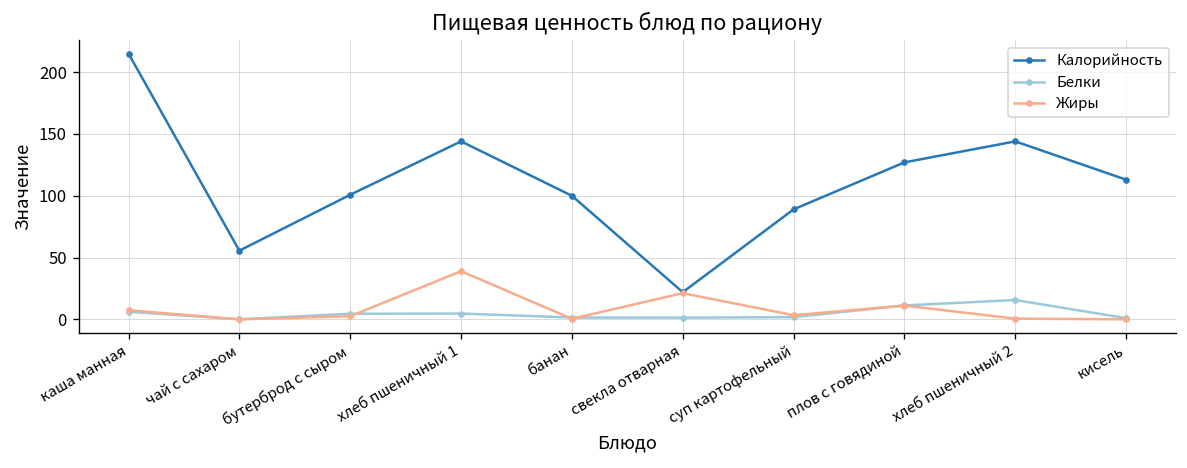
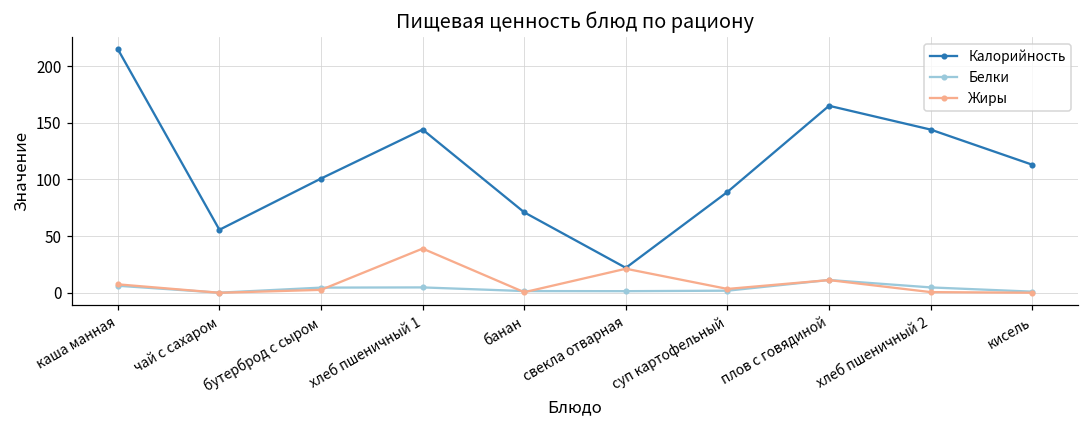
Калорийность, банан: 100 -> 71
Калорийность, плов с говядиной: 127 -> 165
Белки, хлеб пшеничный 2: 16 -> 5
